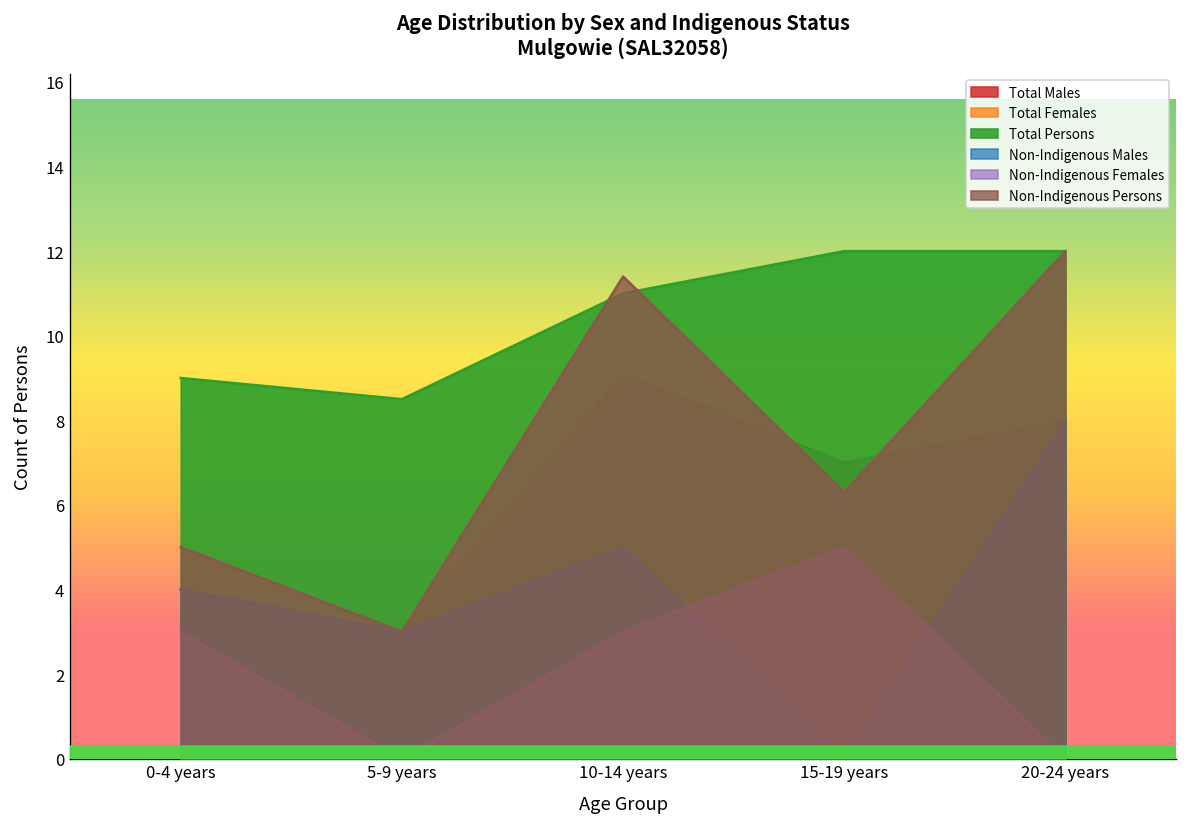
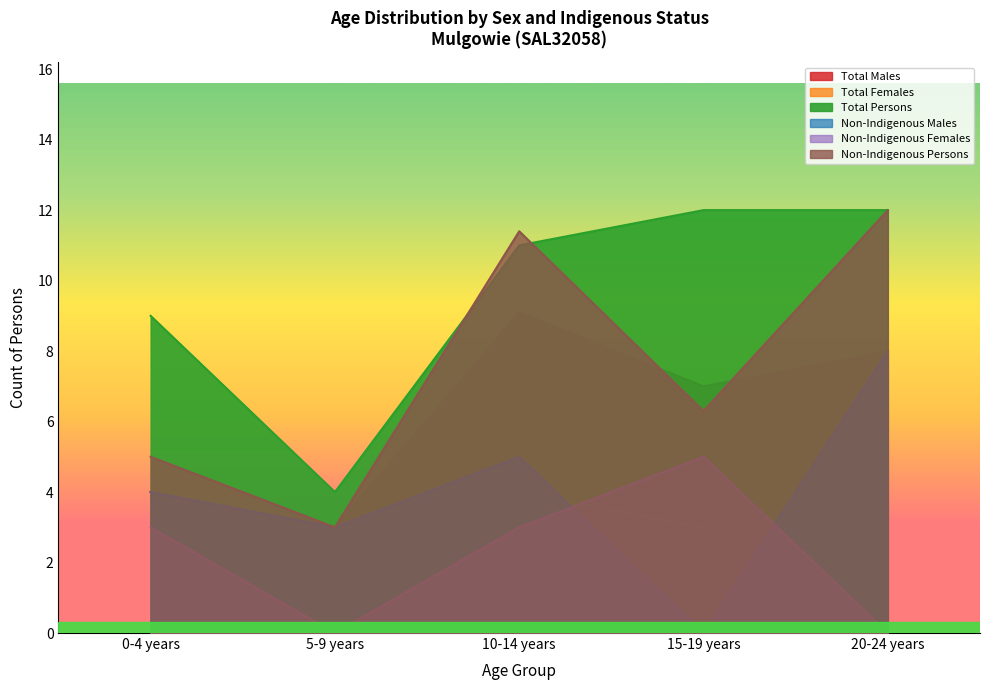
Total Persons, 5-9 years: 8.5 -> 4.0
